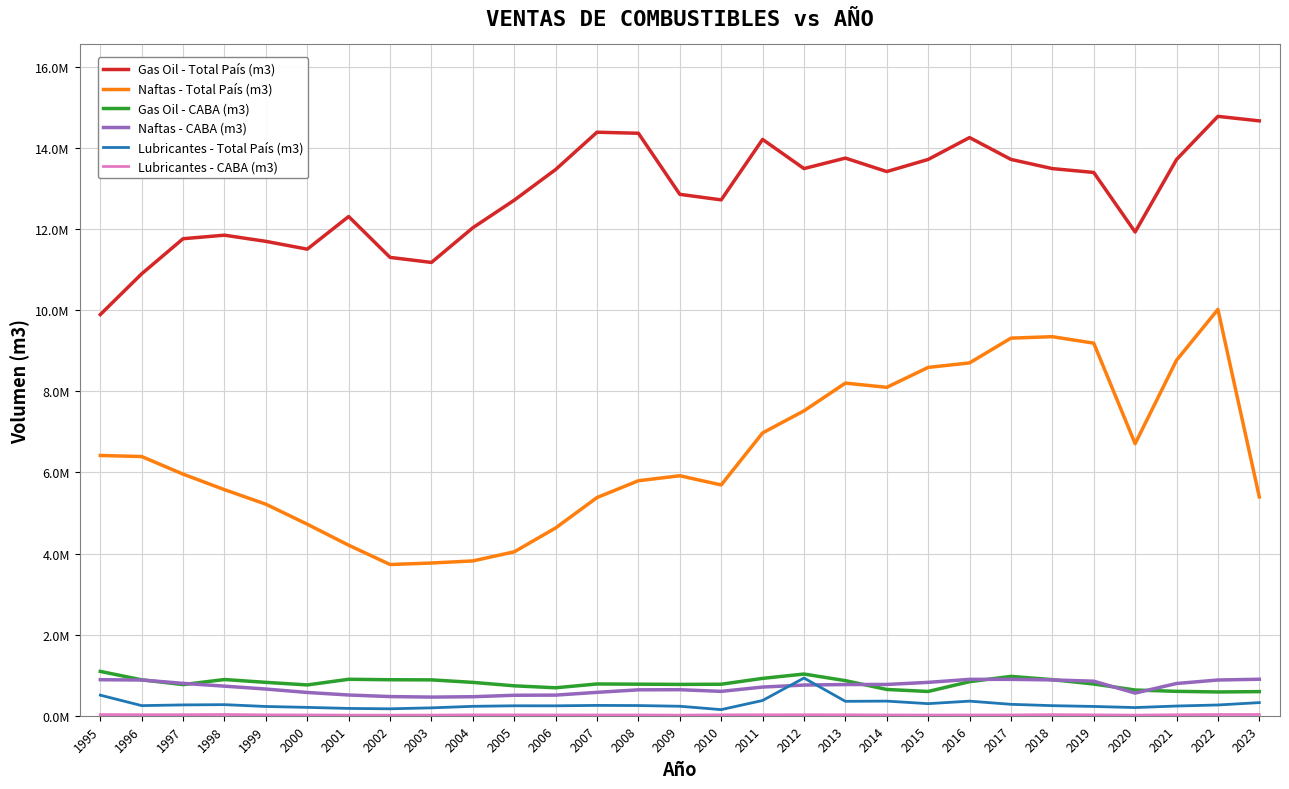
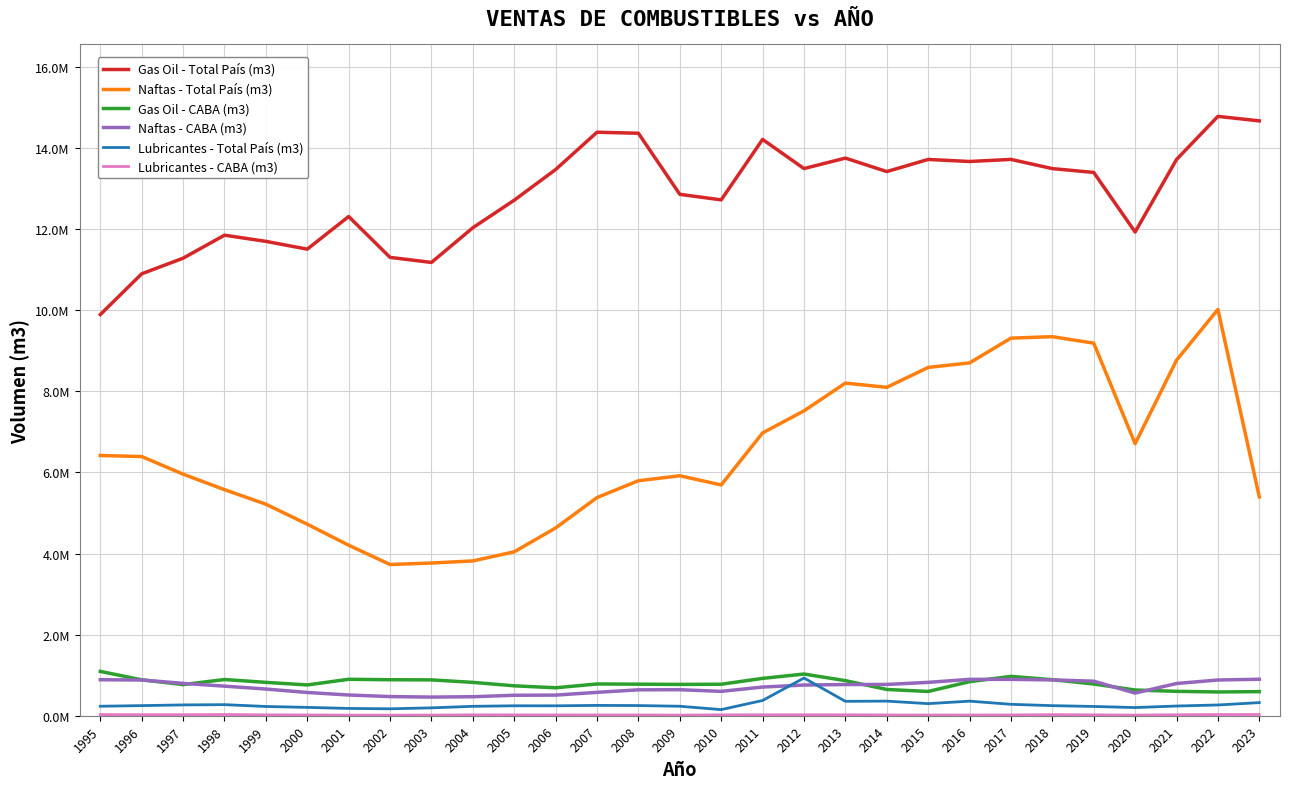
Lubricantes - Total País (m3), 1995: 500000 -> 200000
Gas Oil - Total País (m3), 1997: 11800000 -> 11300000
Gas Oil - Total País (m3), 2016: 14300000 -> 13700000
